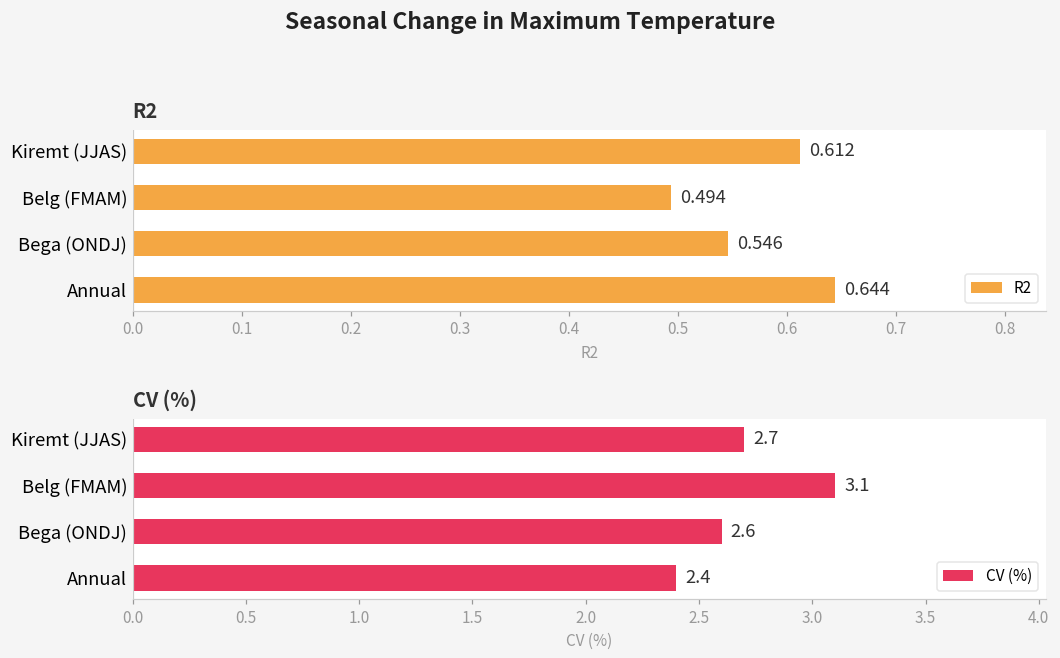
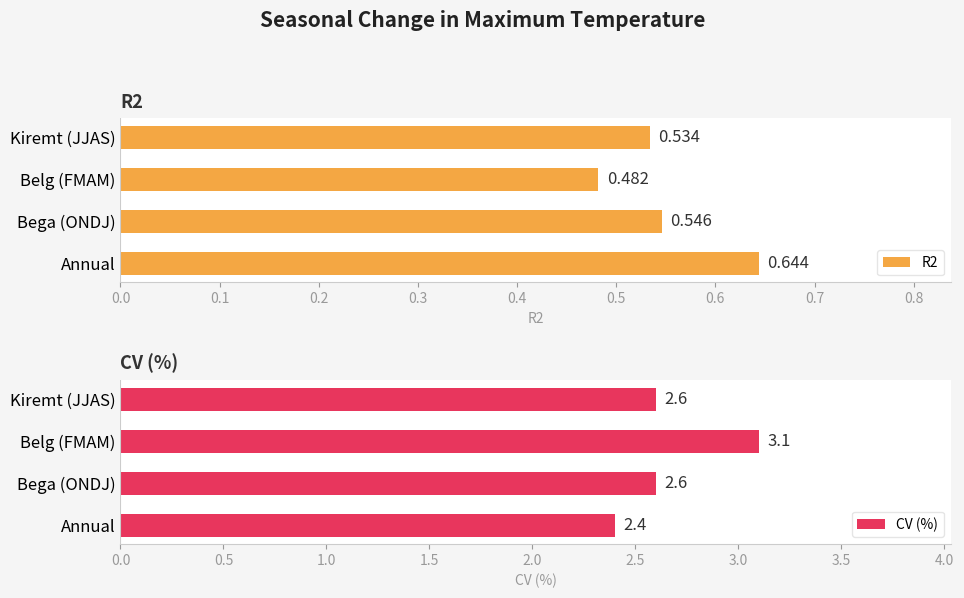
R2, Kiremt (JJAS): 0.612 -> 0.534
R2, Belg (FMAM): 0.494 -> 0.482
CV (%), Kiremt (JJAS): 2.7 -> 2.6
